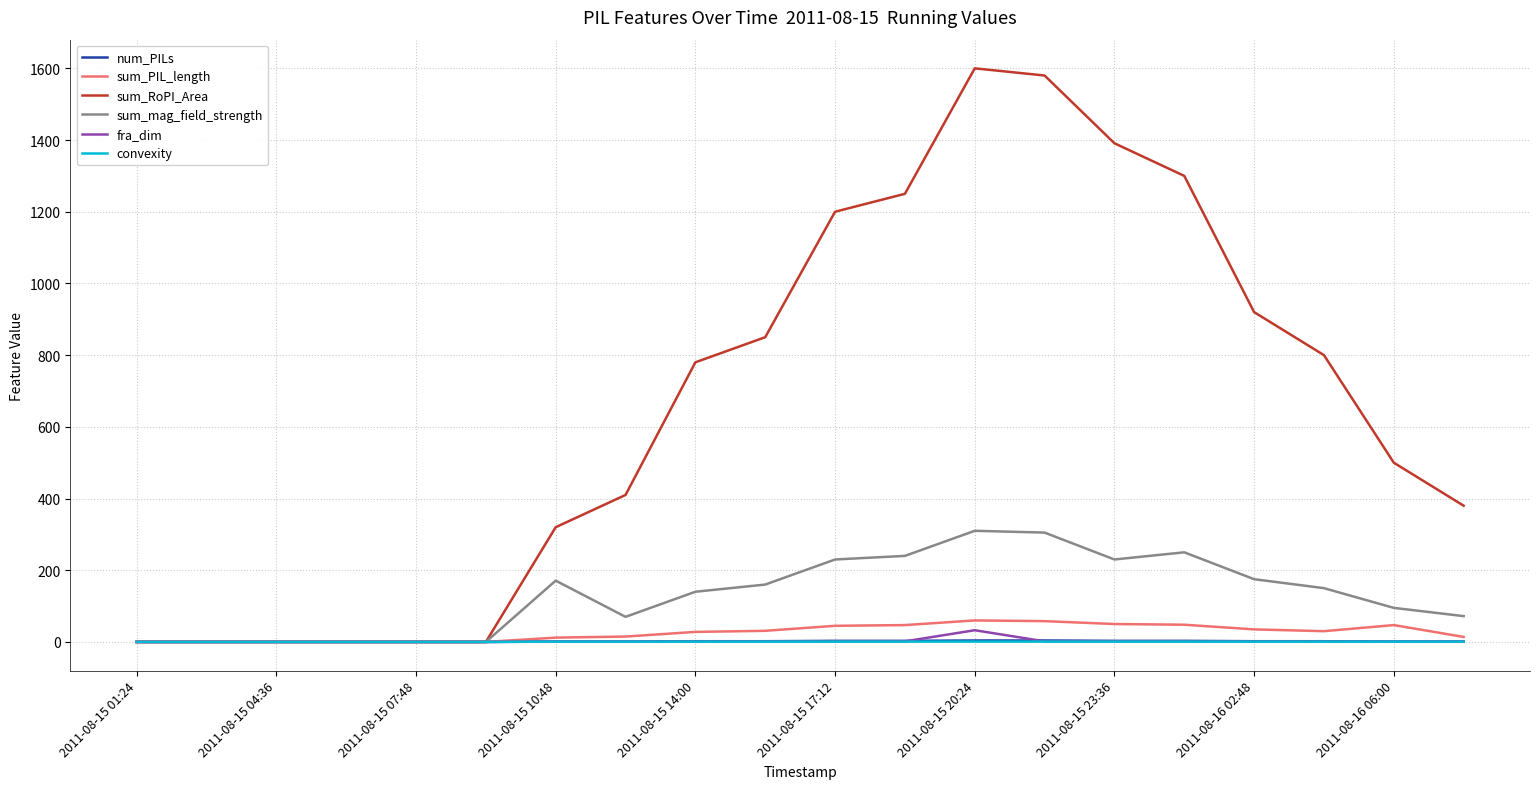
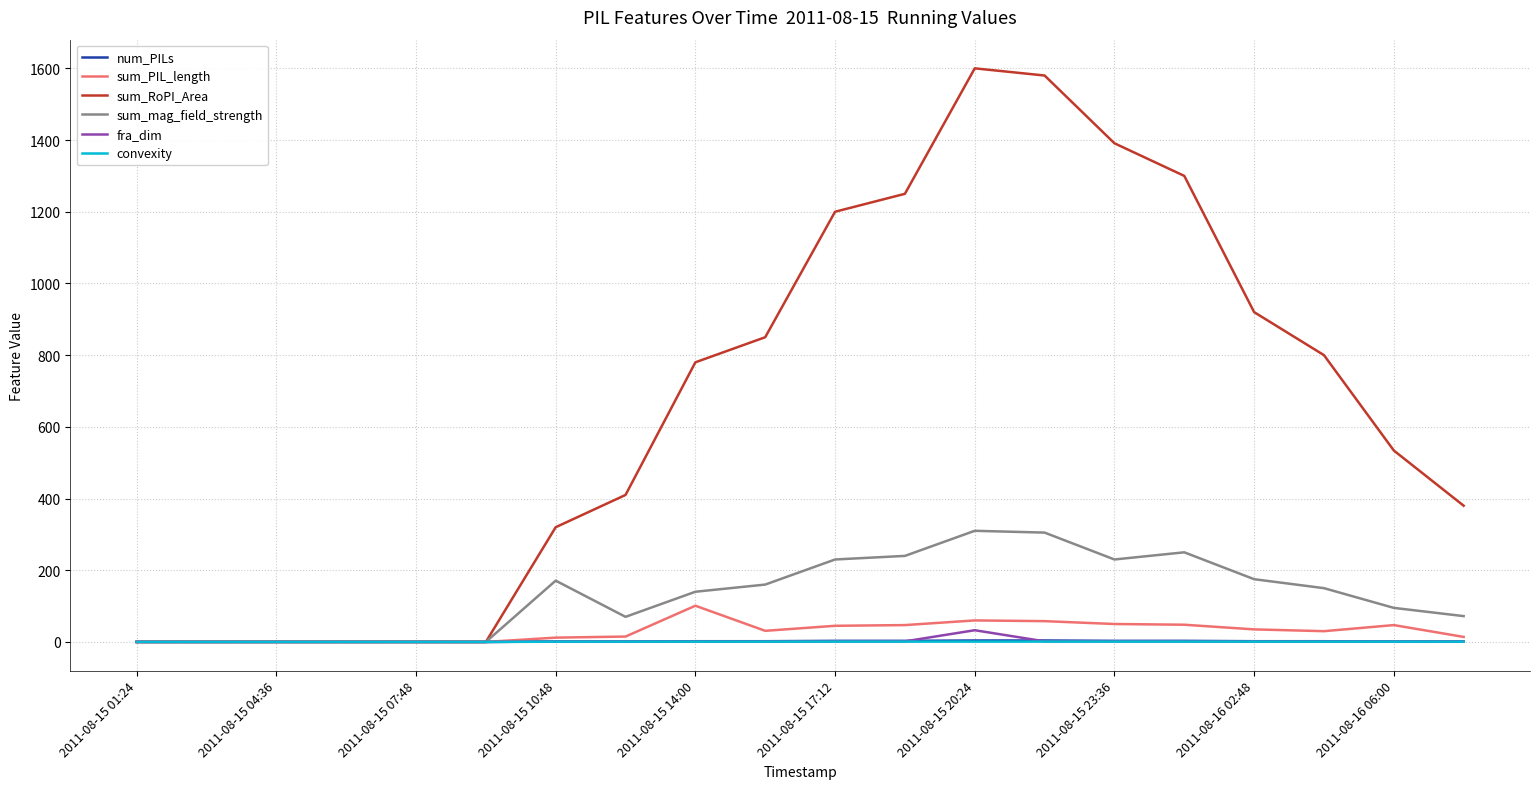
sum_PIL_length, 2011-08-15 14:00: 30 -> 100
sum_RoPI_Area, 2011-08-16 06:00: 500 -> 530
